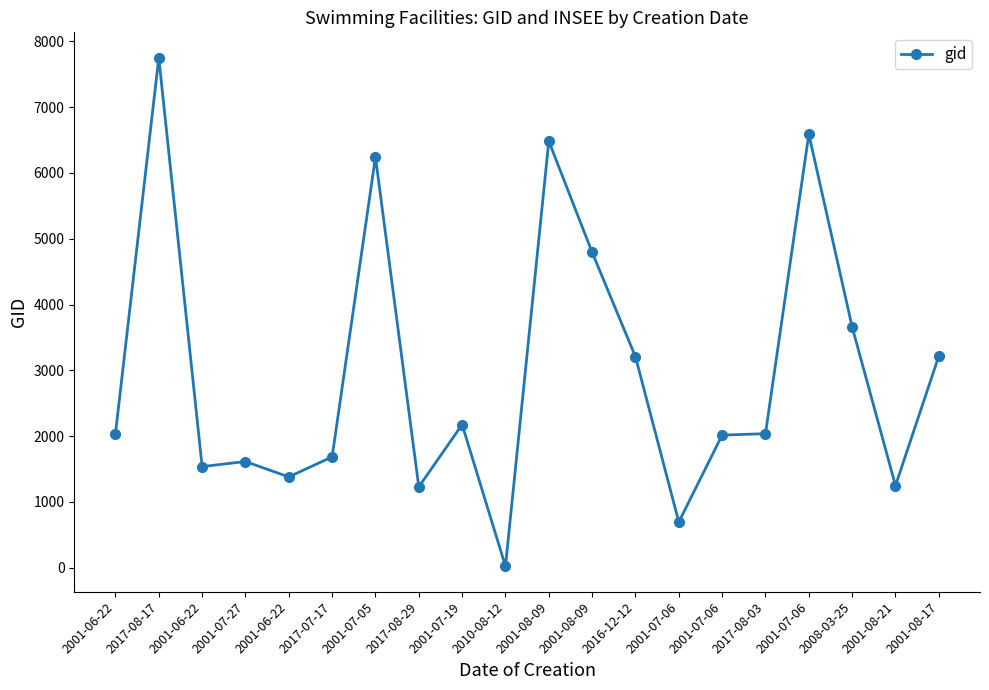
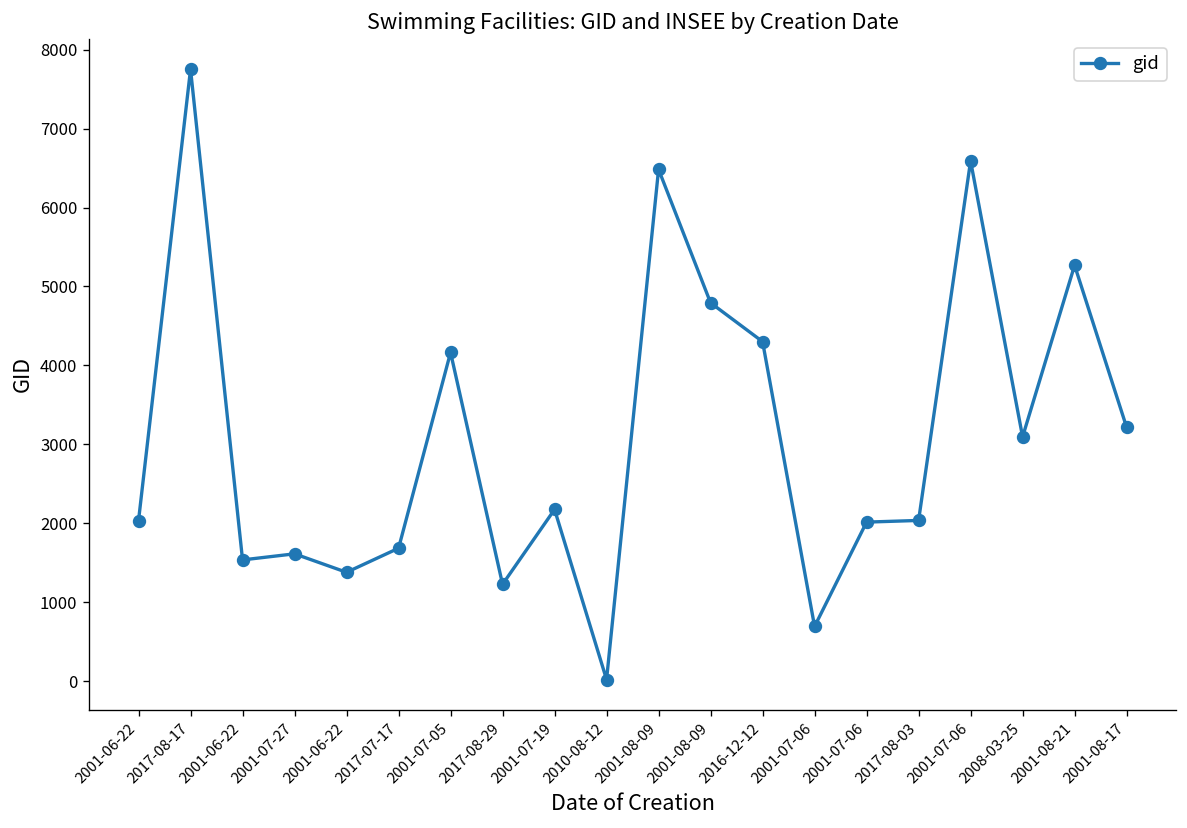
2001-07-05: 6200 -> 4200
2016-12-12: 3200 -> 4300
2008-03-25: 3700 -> 3100
2001-08-21: 1200 -> 5300
